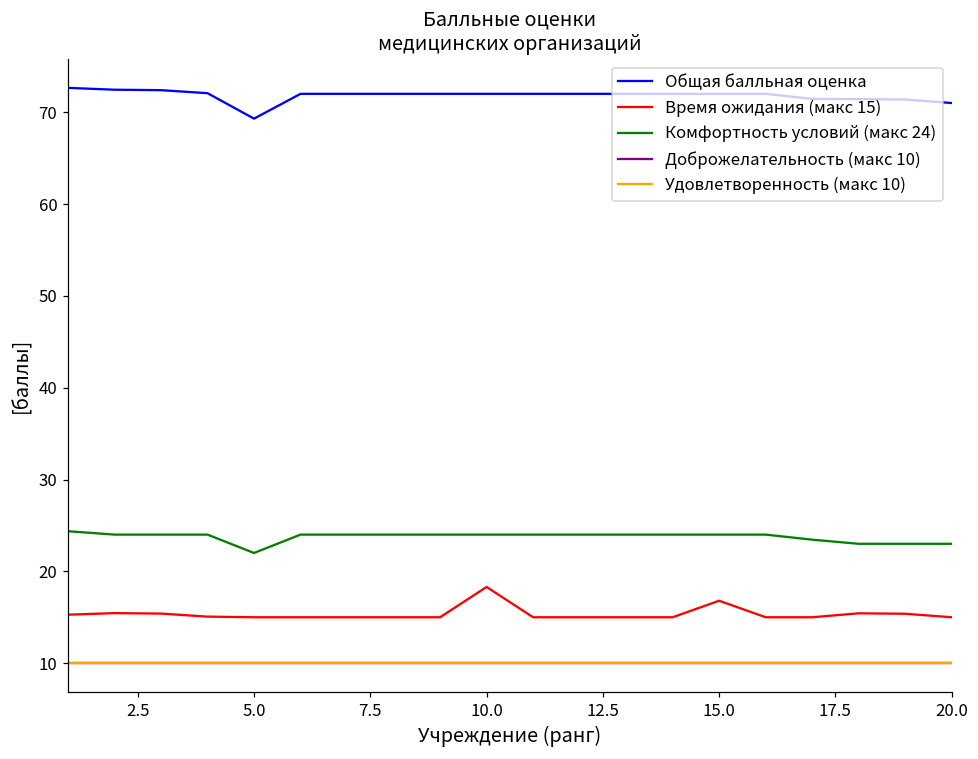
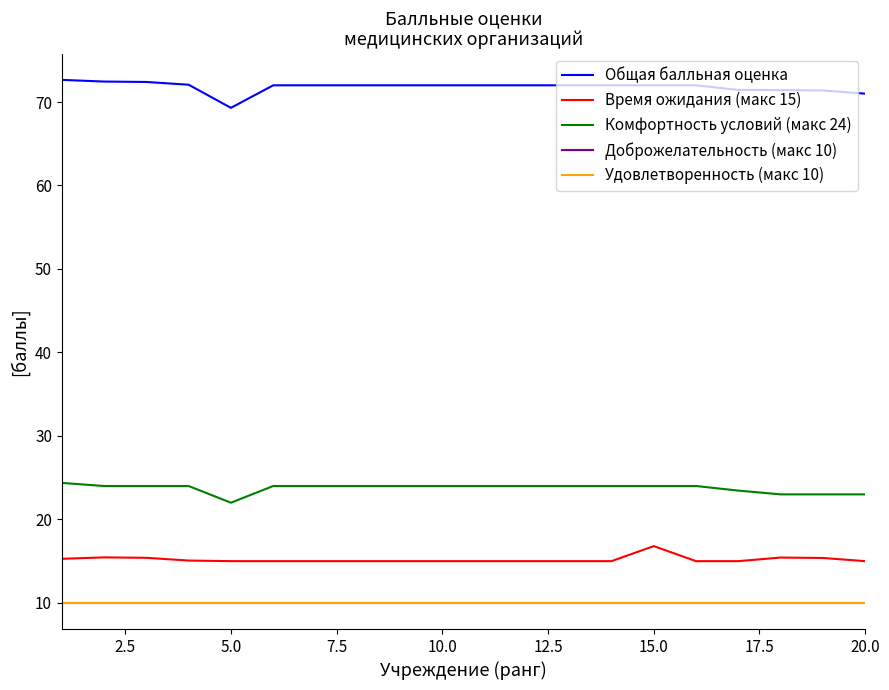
Время ожидания (макс 15), 10.0: 18 -> 15
